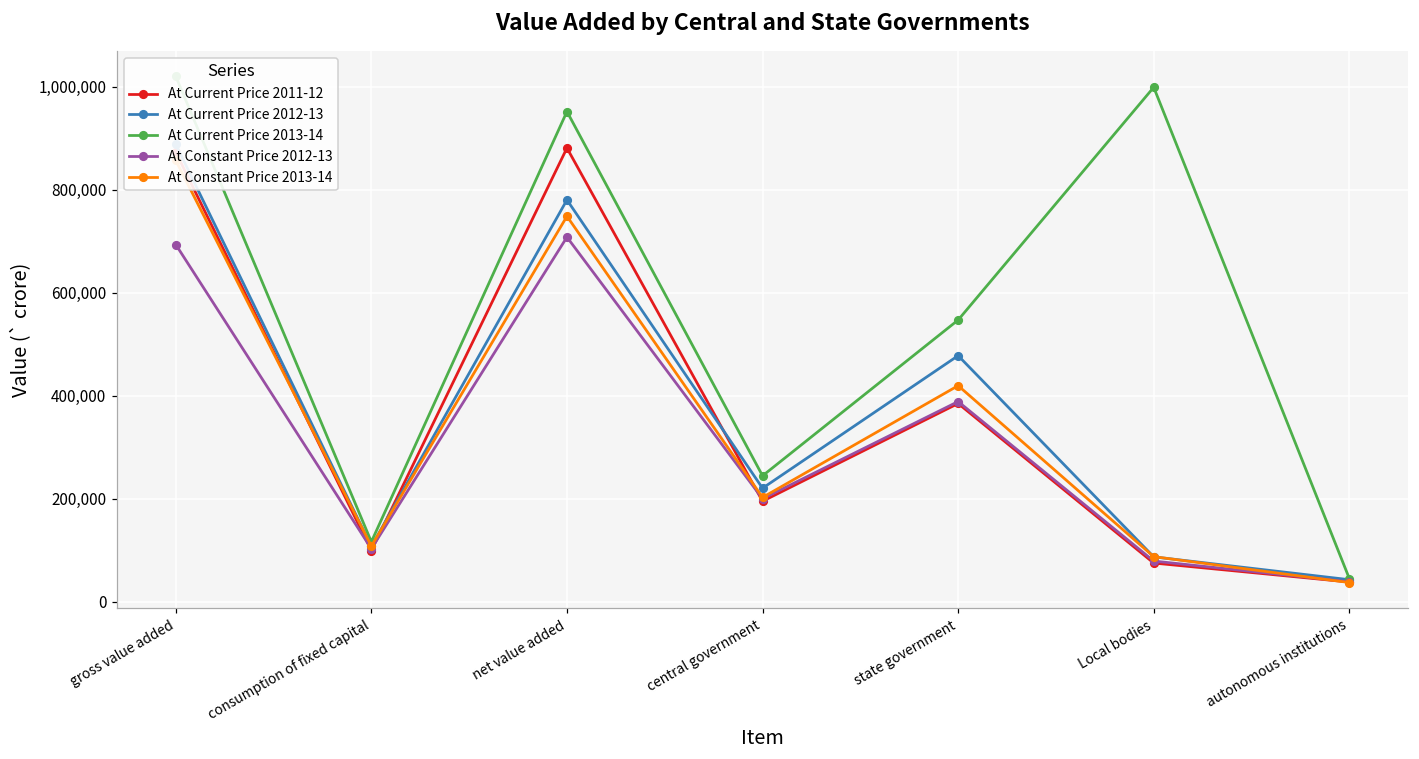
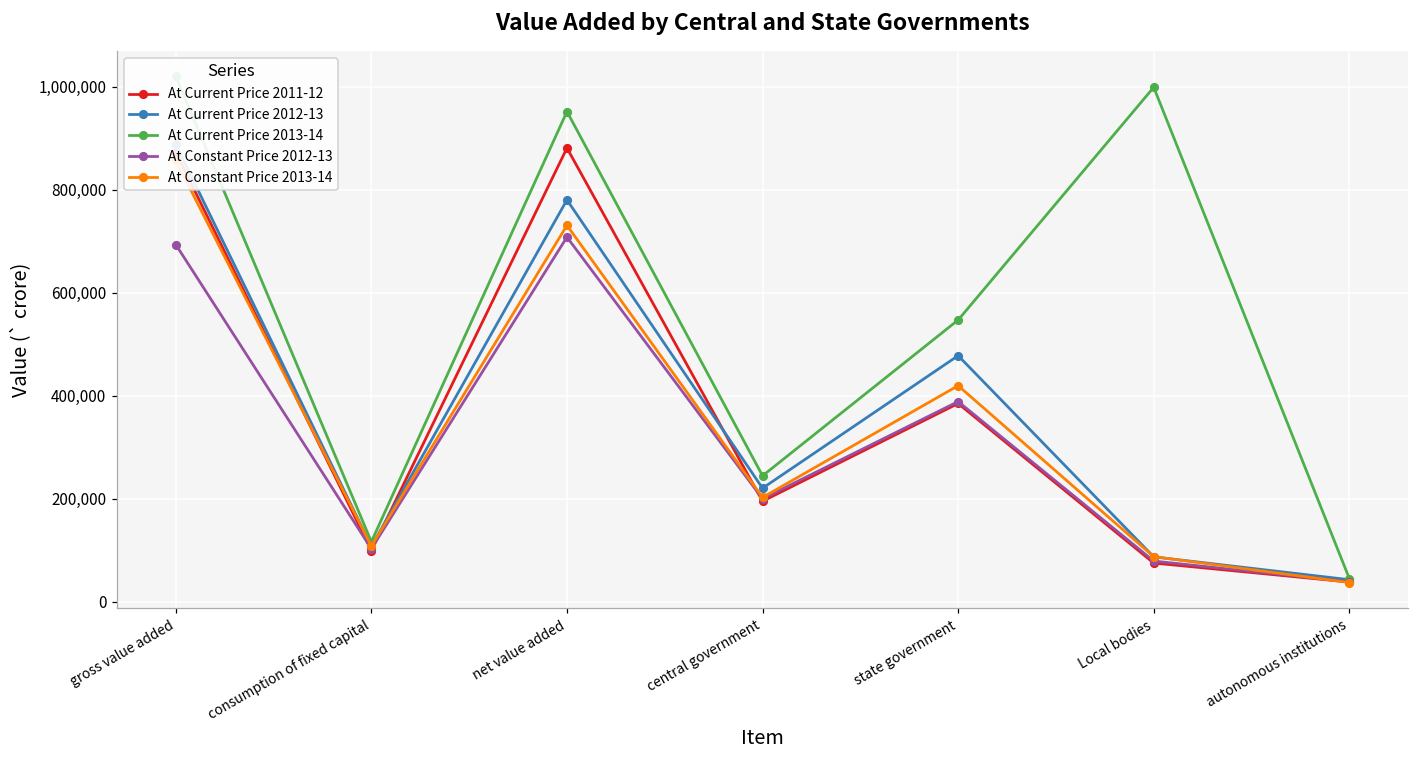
At Constant Price 2013-14, net value added: 750,000 -> 730,000
